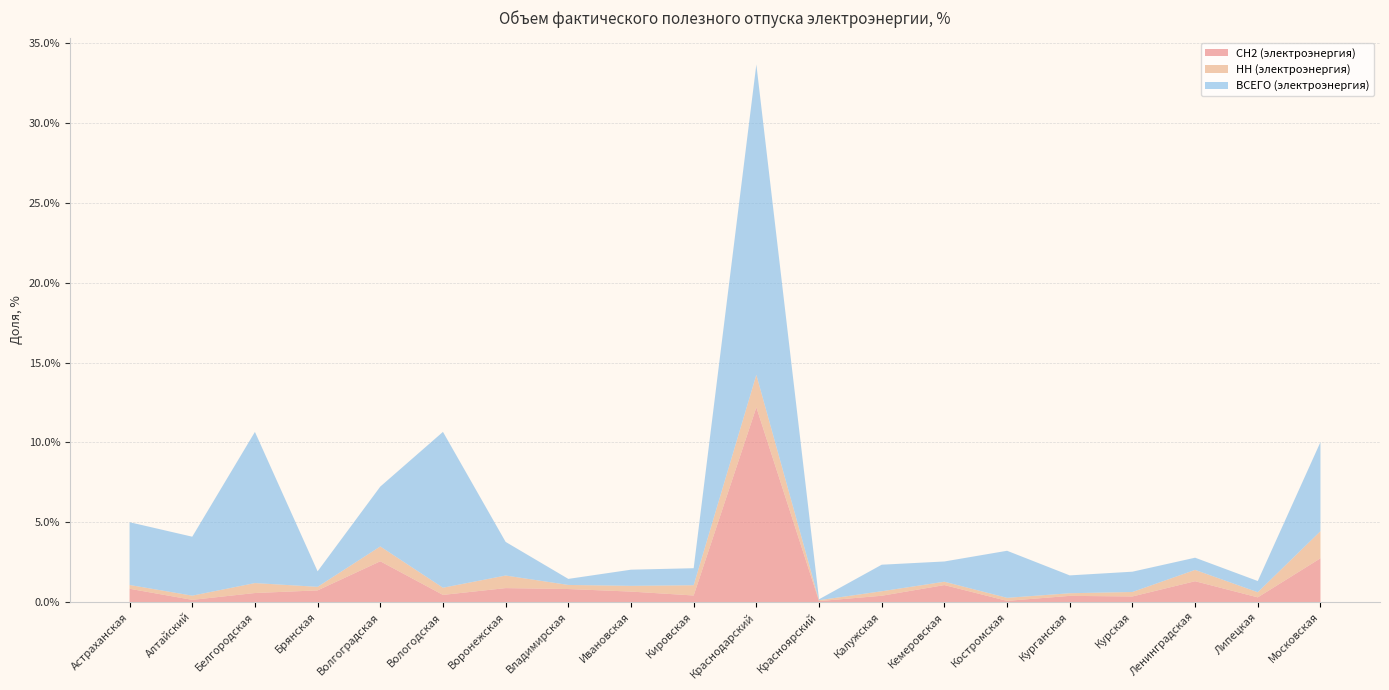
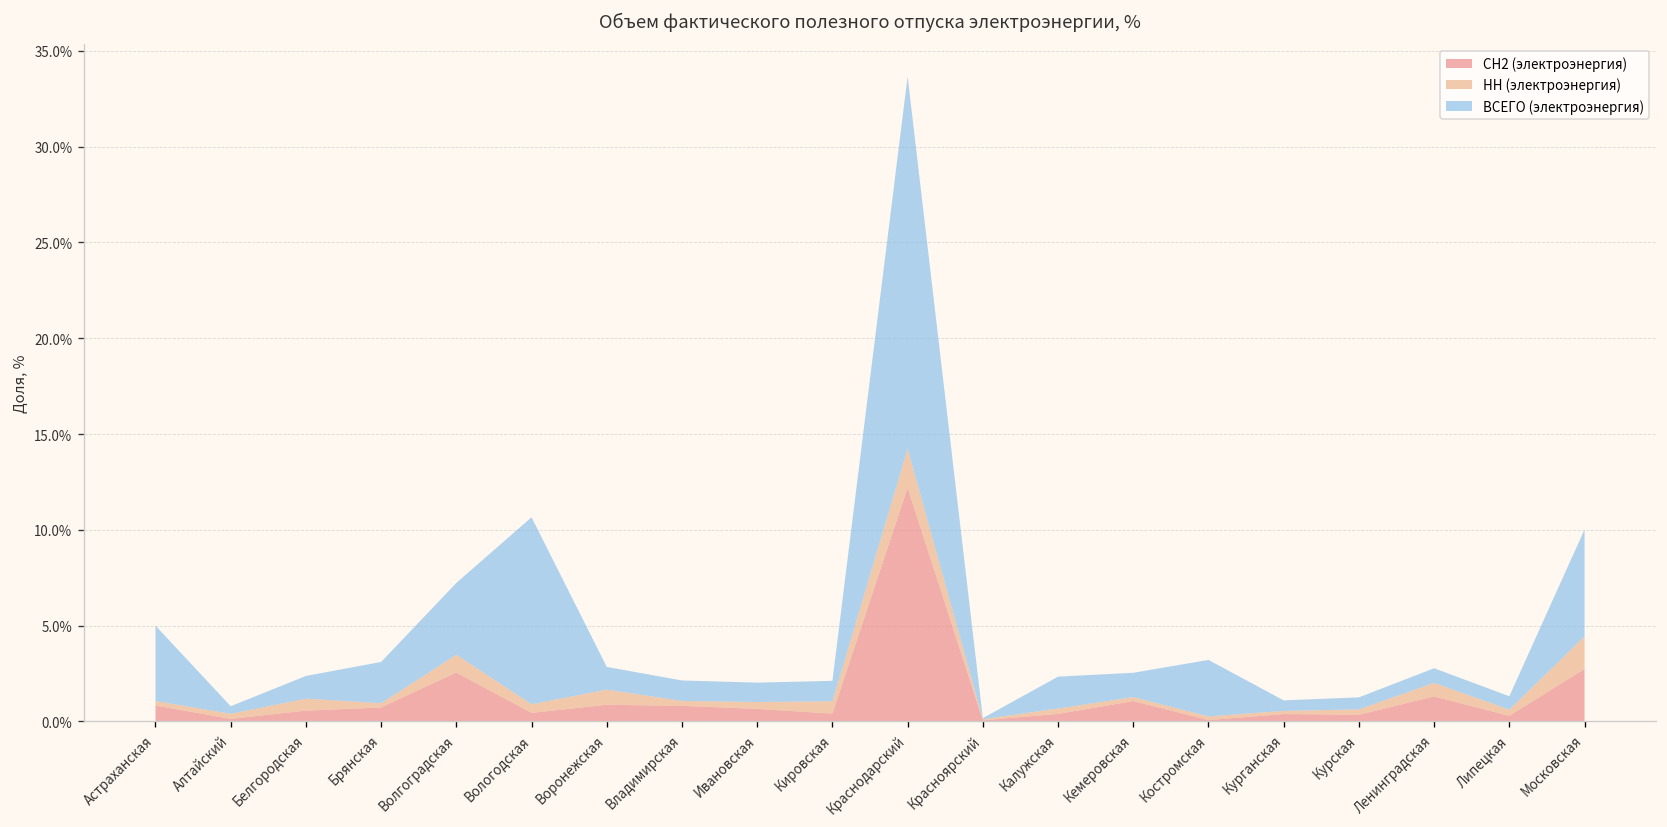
ВСЕГО (электроэнергия), Алтайский: 3.7% -> 0.4%
ВСЕГО (электроэнергия), Белгородская: 9.5% -> 1.2%
ВСЕГО (электроэнергия), Брянская: 1.0% -> 2.2%
ВСЕГО (электроэнергия), Воронежская: 2.1% -> 1.2%
ВСЕГО (электроэнергия), Владимирская: 0.4% -> 1.1%
ВСЕГО (электроэнергия), Курганская: 1.1% -> 0.5%
ВСЕГО (электроэнергия), Курская: 1.3% -> 0.6%
